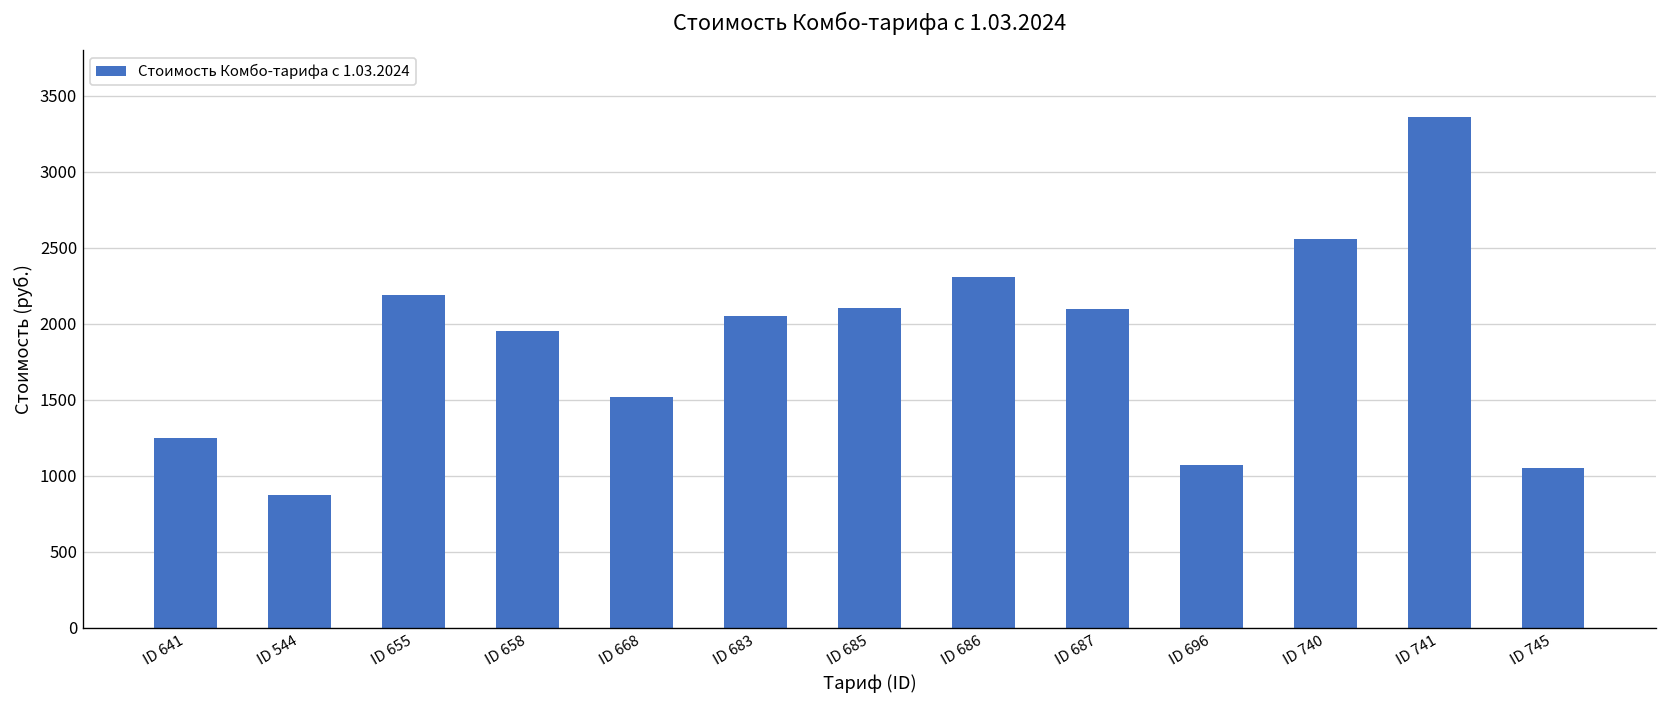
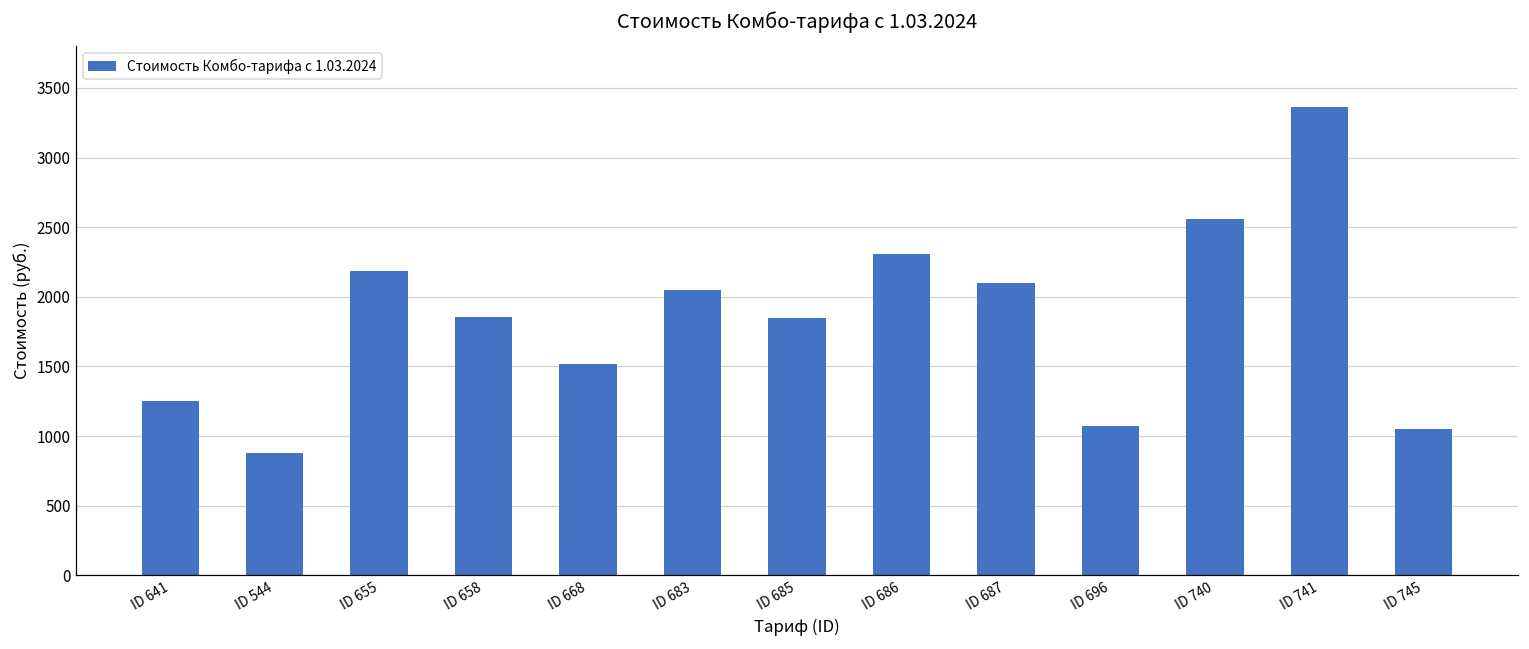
ID 658: 1950 -> 1860
ID 685: 2100 -> 1850
